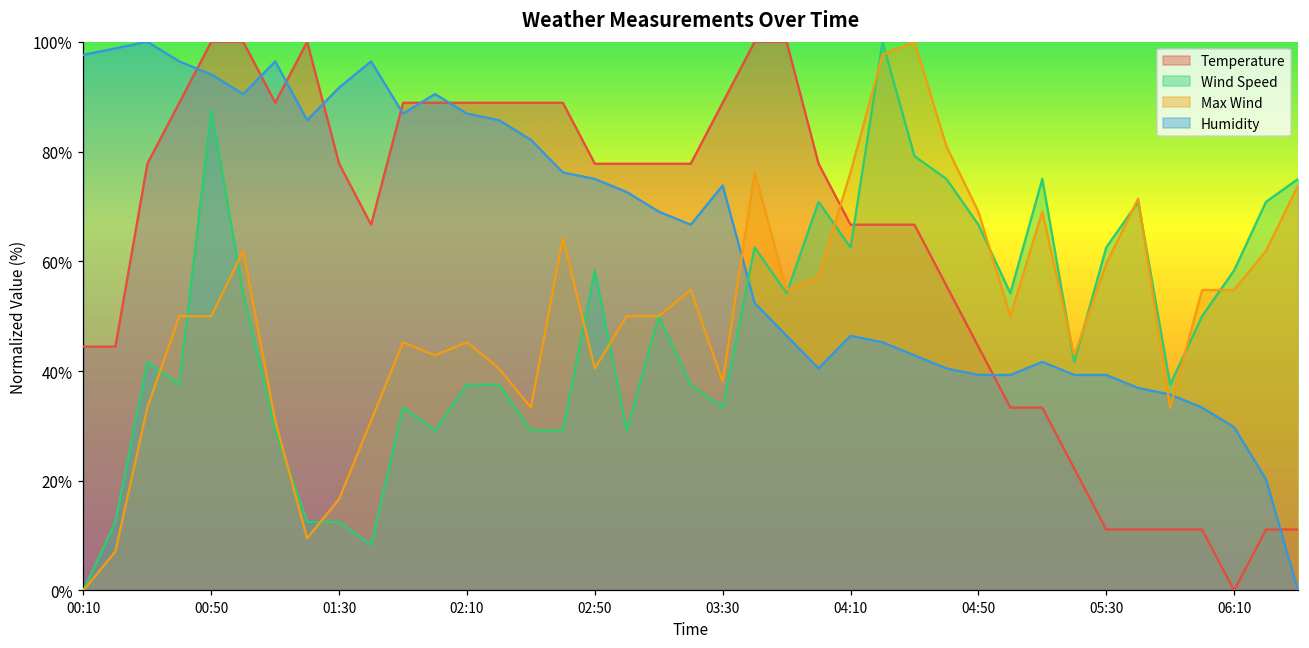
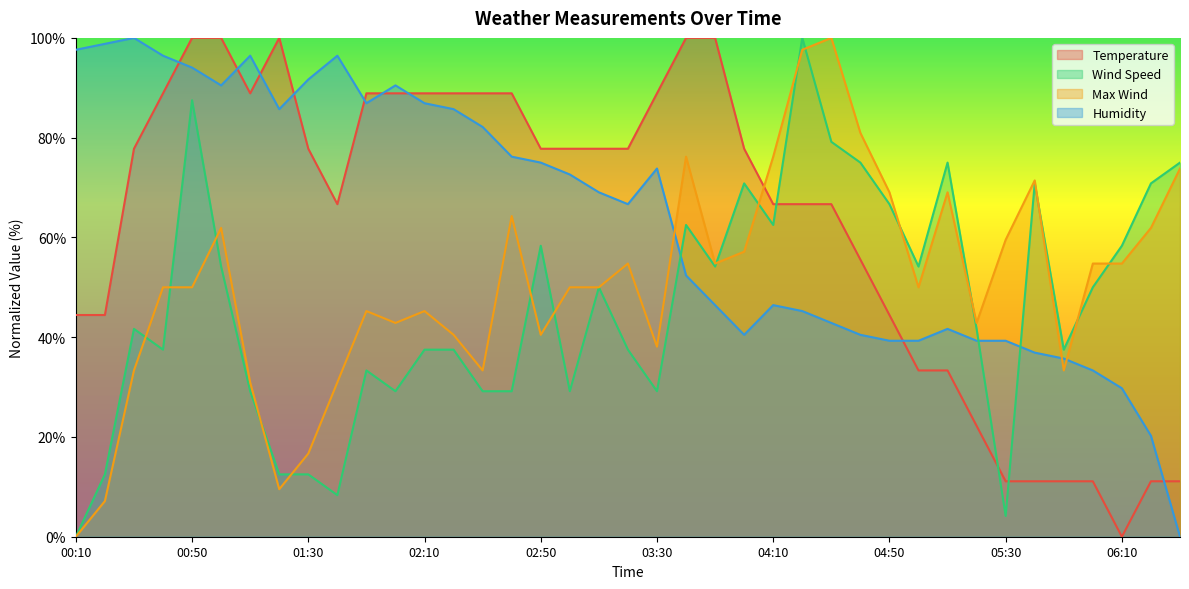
Wind Speed, 03:30: 33% -> 29%
Wind Speed, 05:30: 62% -> 4%
